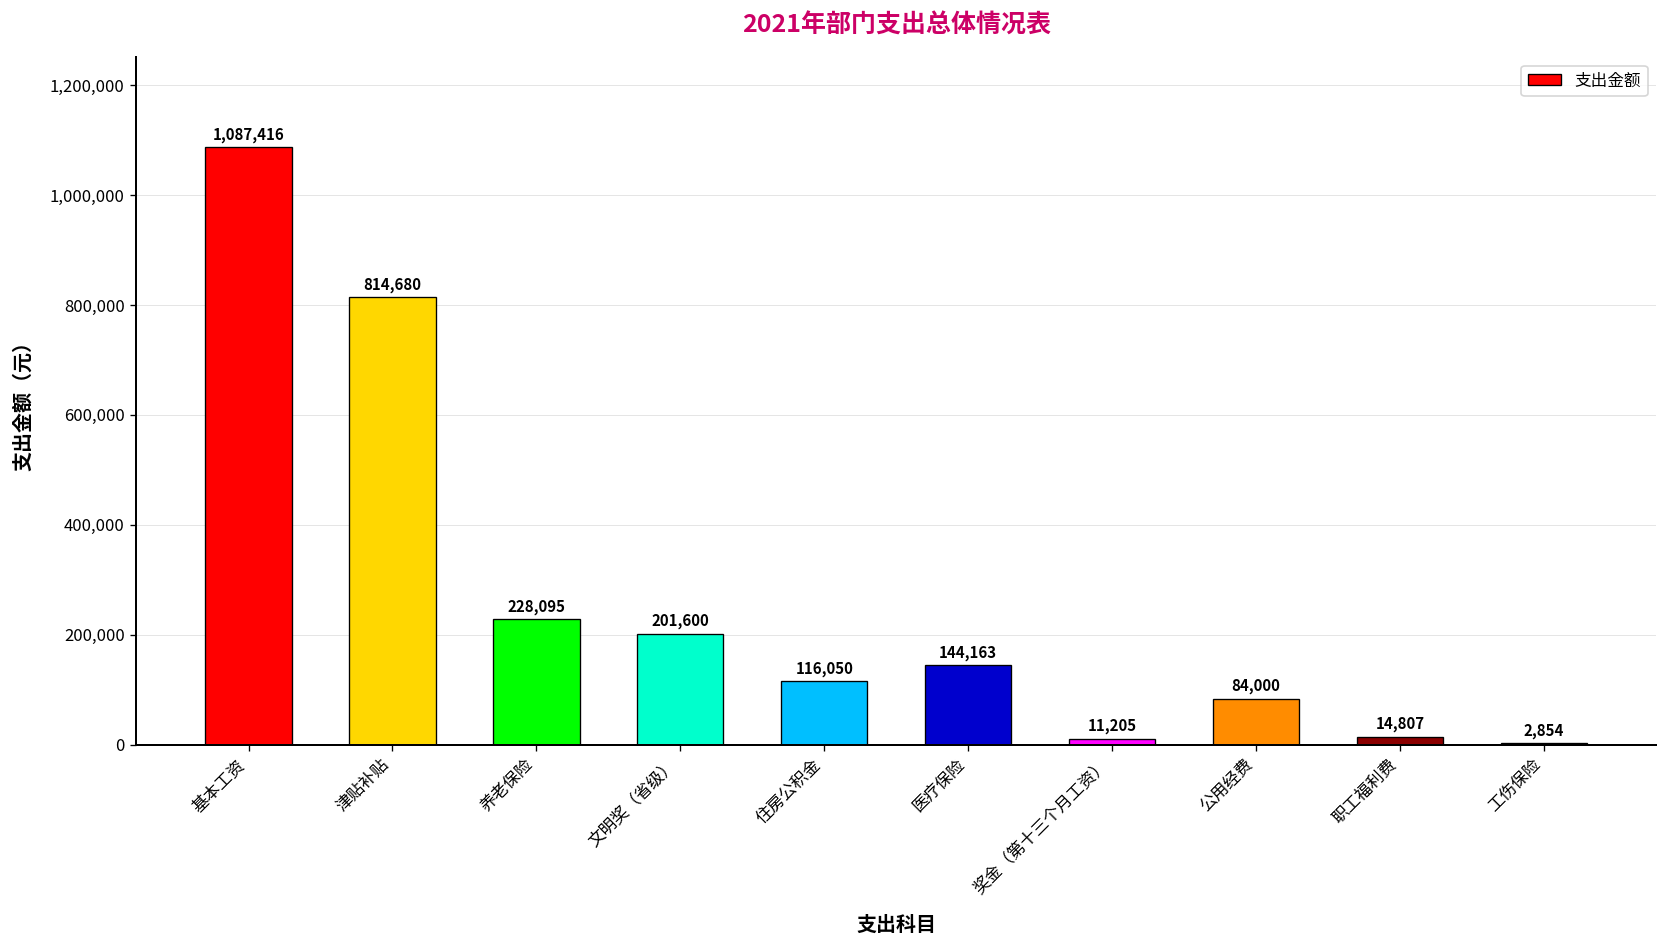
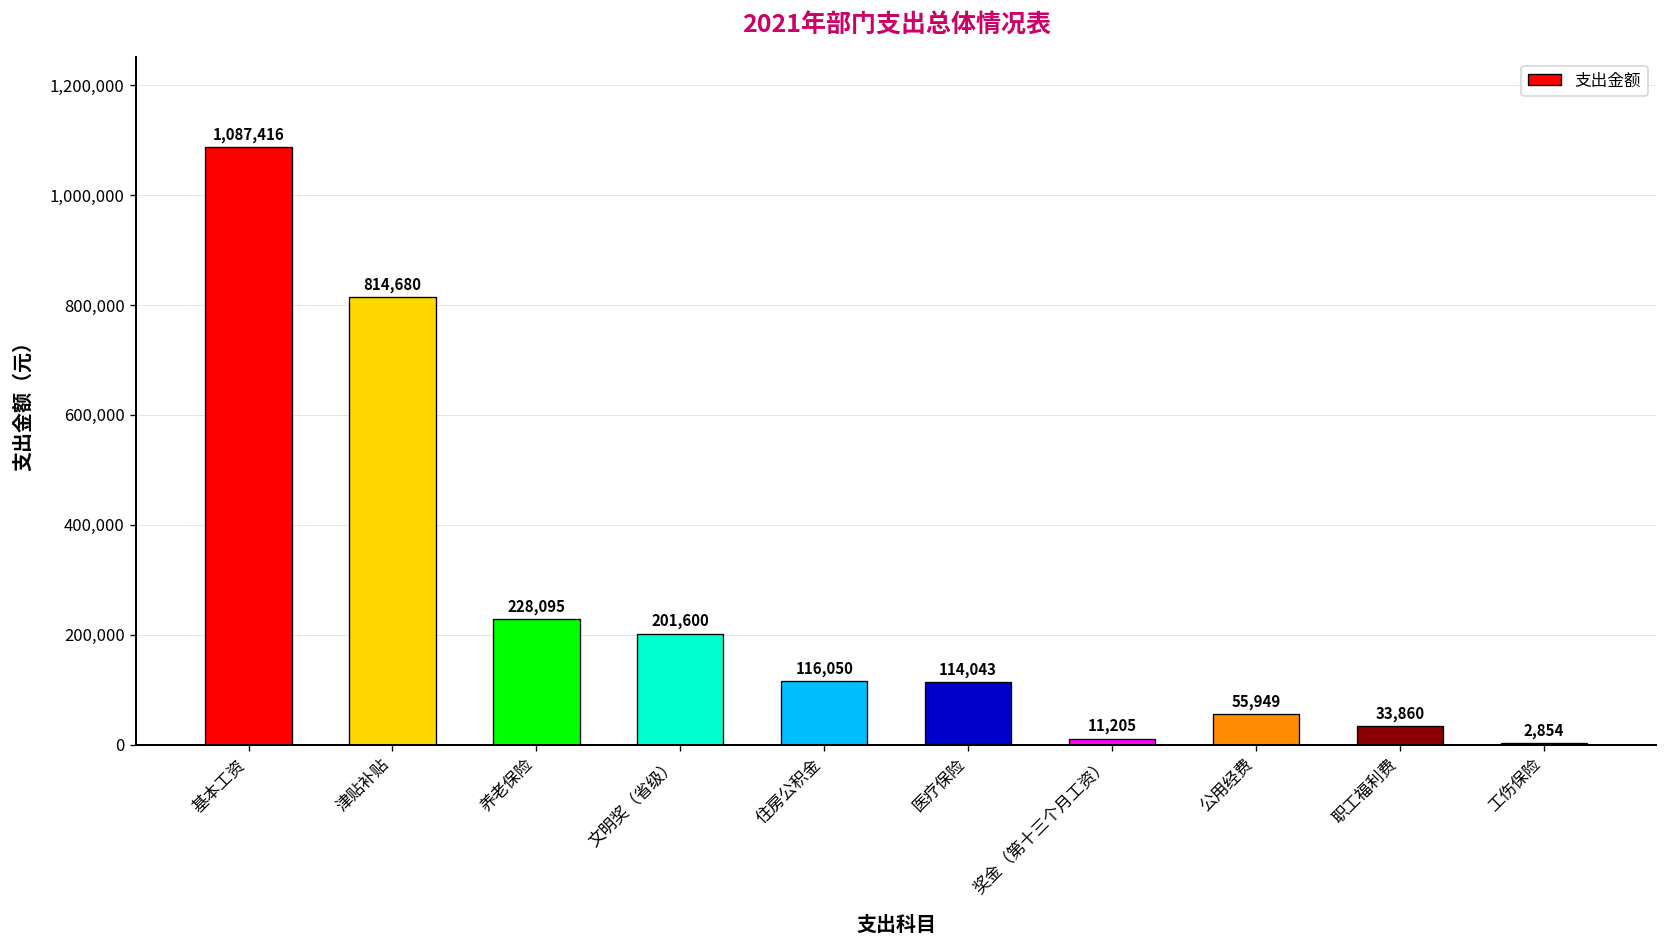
医疗保险: 144,163 -> 114,043
公用经费: 84,000 -> 55,949
职工福利费: 14,807 -> 33,860
